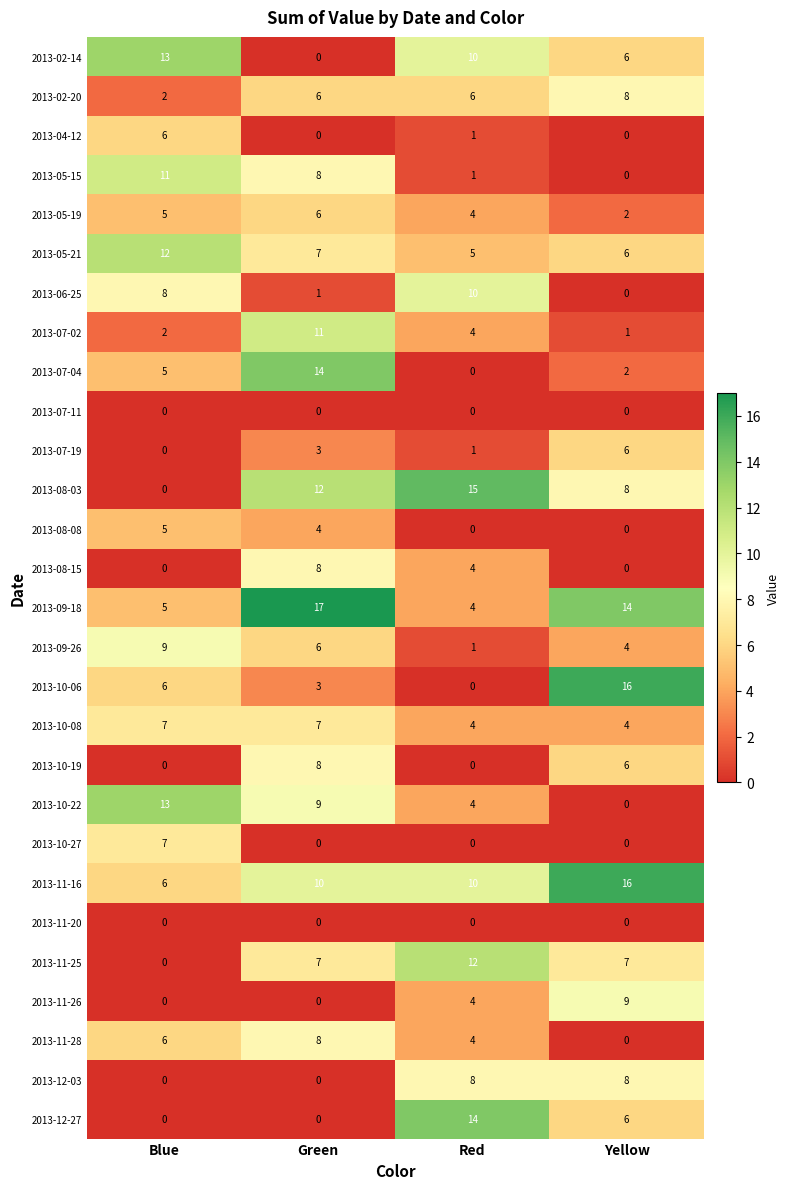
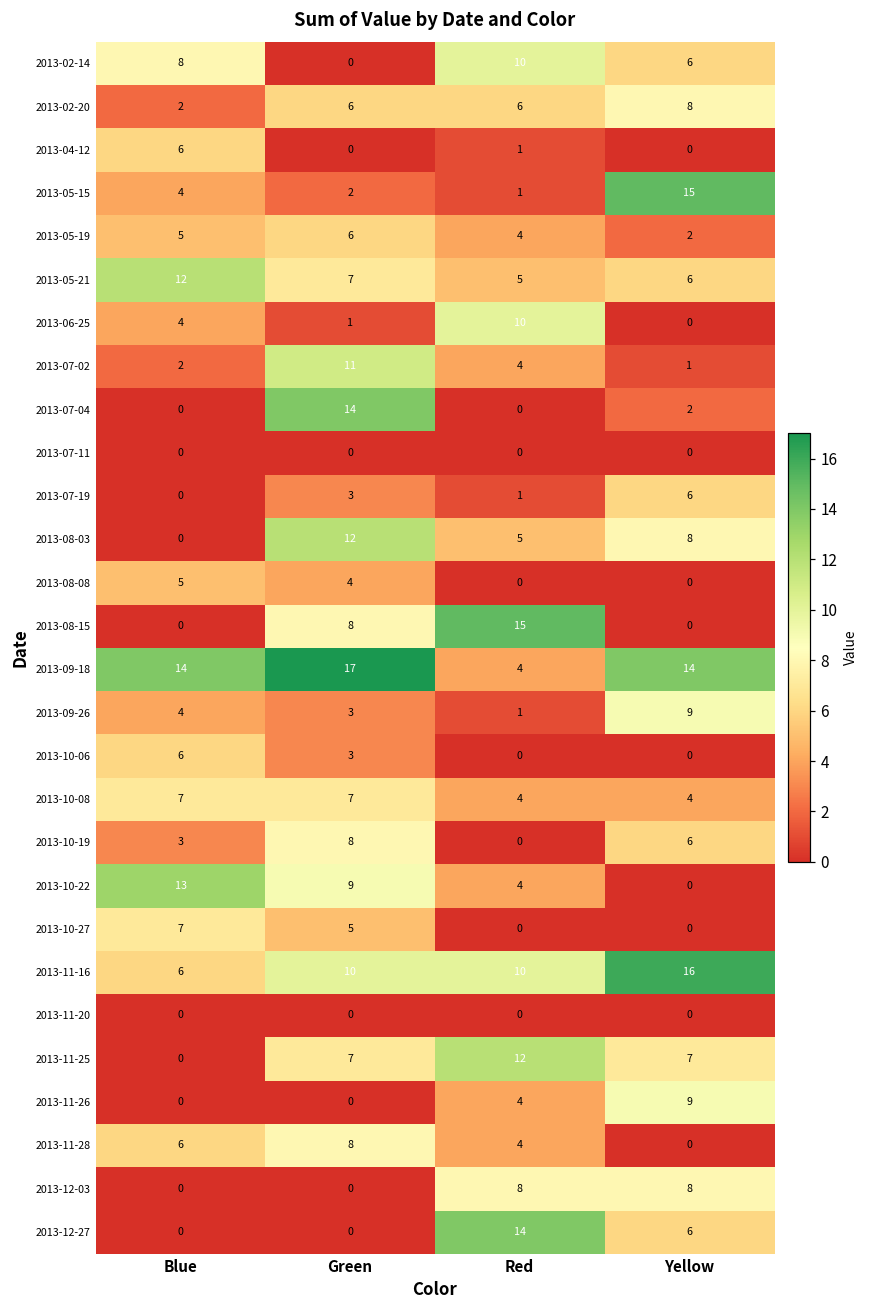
2013-02-14, Blue: 13 -> 8
2013-05-15, Blue: 11 -> 4
2013-05-15, Green: 8 -> 2
2013-05-15, Yellow: 0 -> 15
2013-06-25, Blue: 8 -> 4
2013-07-04, Blue: 5 -> 0
2013-08-03, Red: 15 -> 5
2013-08-15, Red: 4 -> 15
2013-09-18, Blue: 5 -> 14
2013-09-26, Blue: 9 -> 4
2013-09-26, Green: 6 -> 3
2013-09-26, Yellow: 4 -> 9
2013-10-06, Yellow: 16 -> 0
2013-10-19, Blue: 0 -> 3
2013-10-27, Green: 0 -> 5
